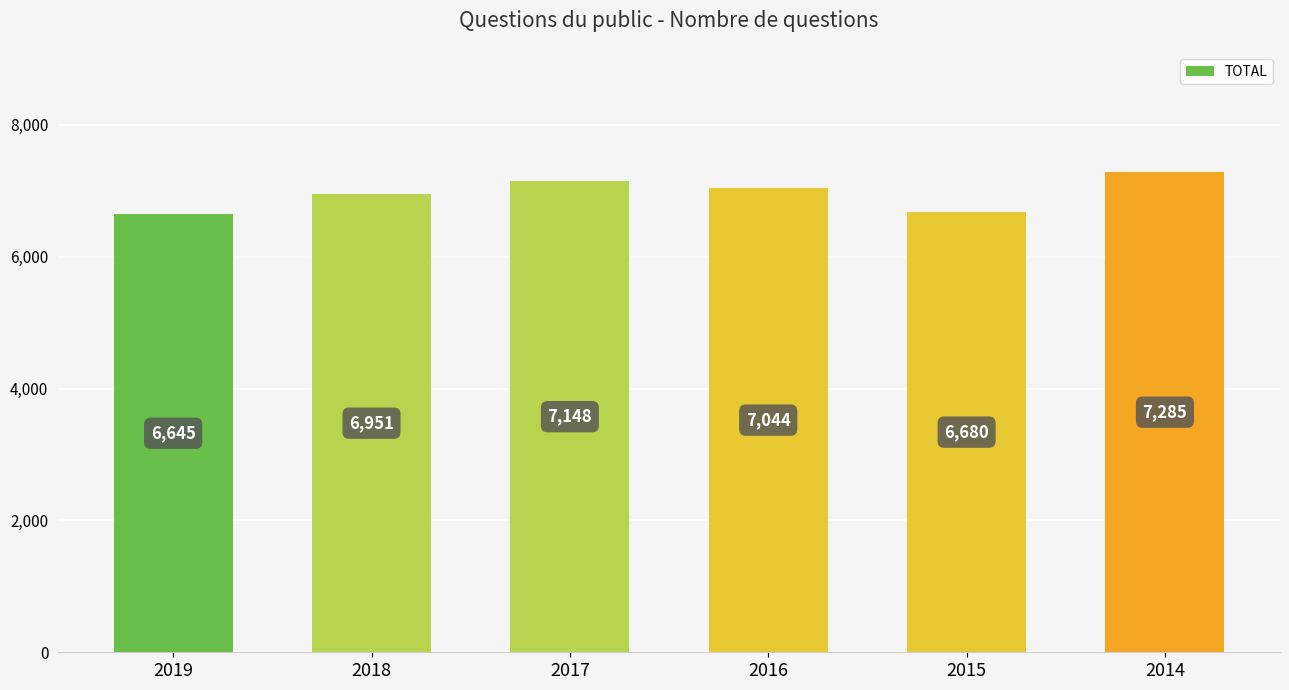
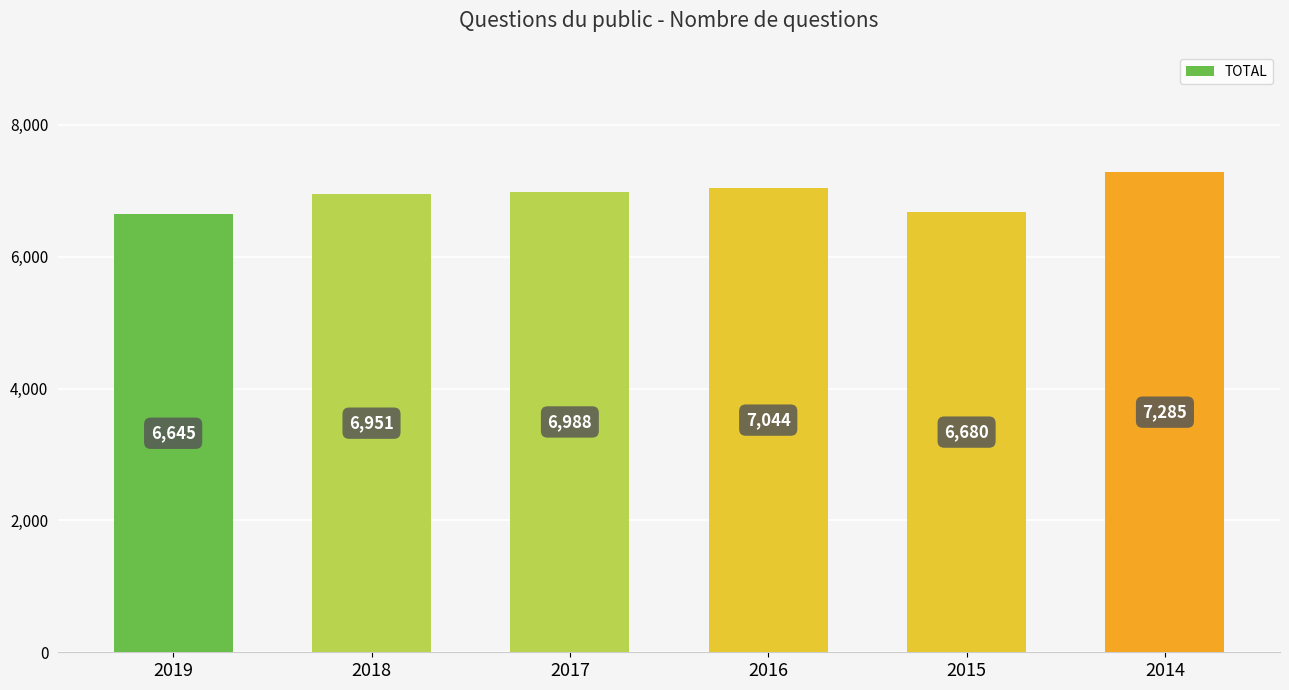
2017: 7,148 -> 6,988
